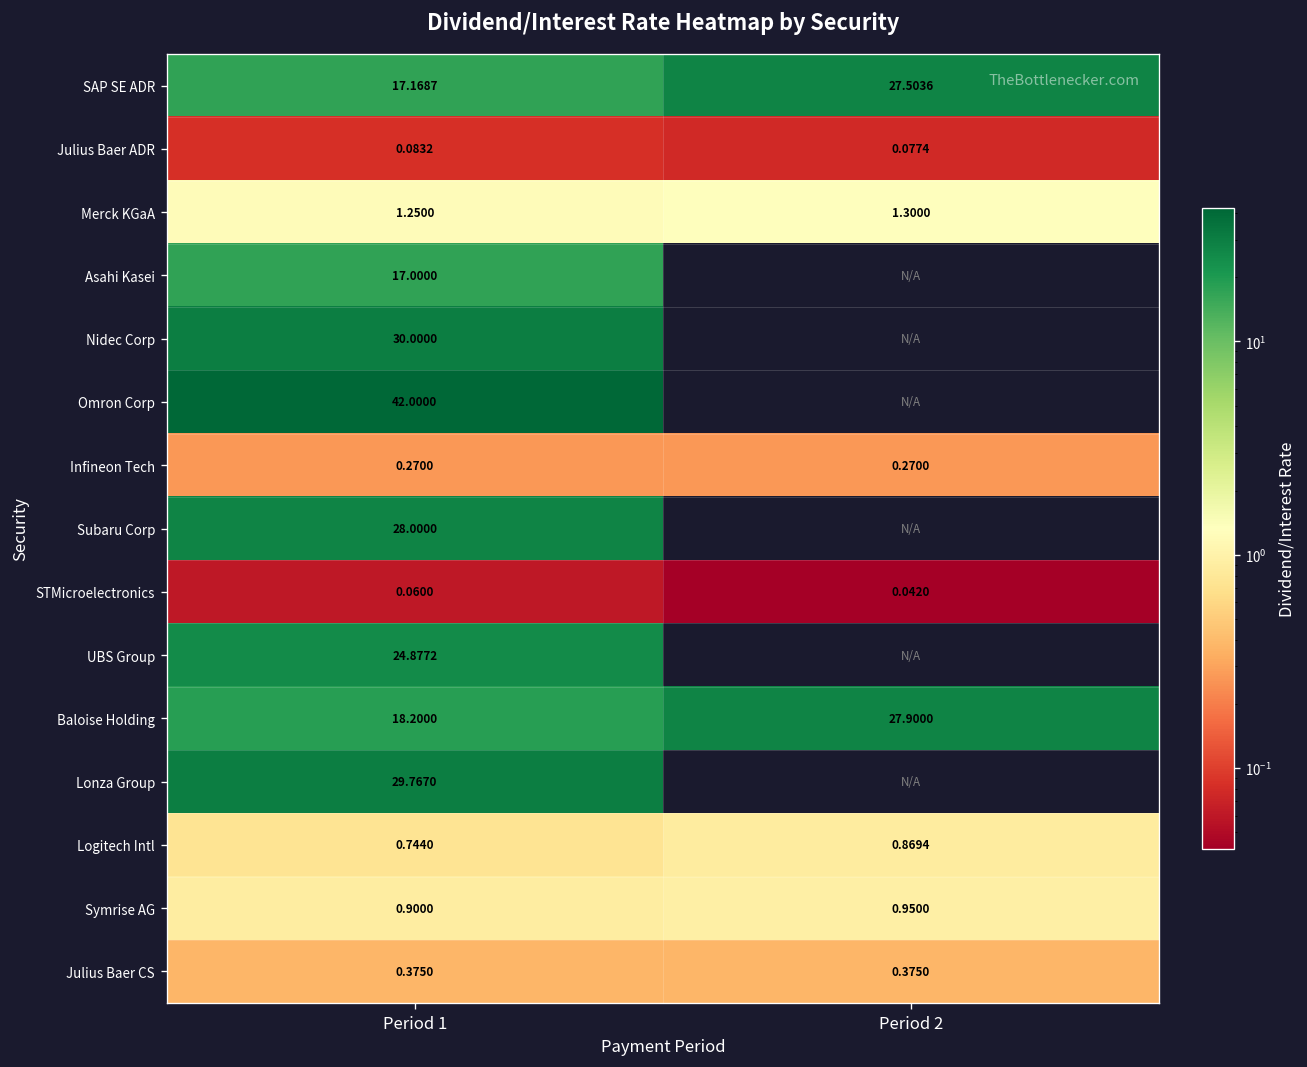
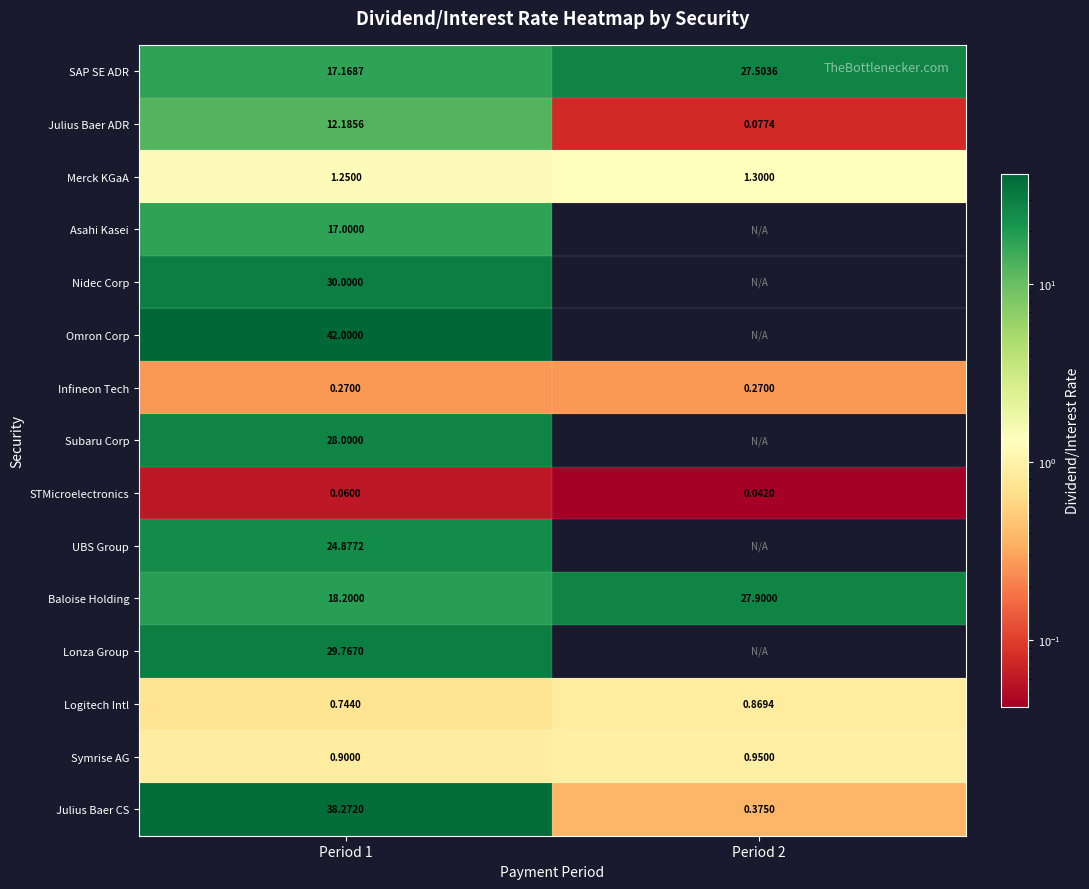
Julius Baer ADR, Period 1: 0.0832 -> 12.1856
Julius Baer CS, Period 1: 0.3750 -> 38.2720
